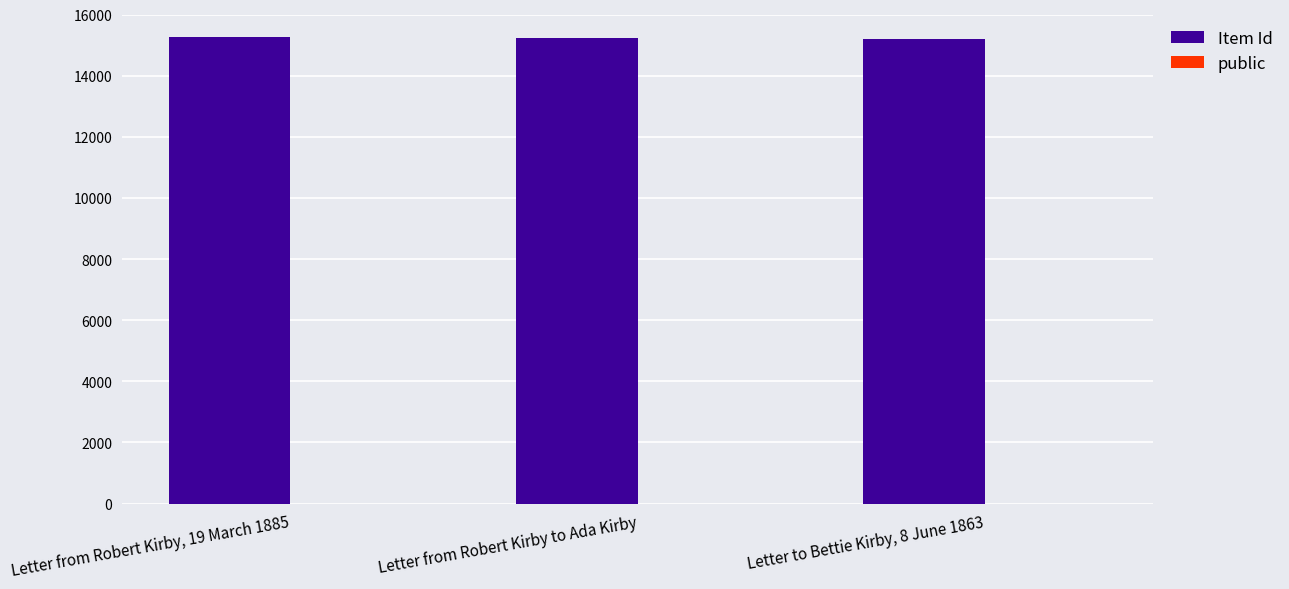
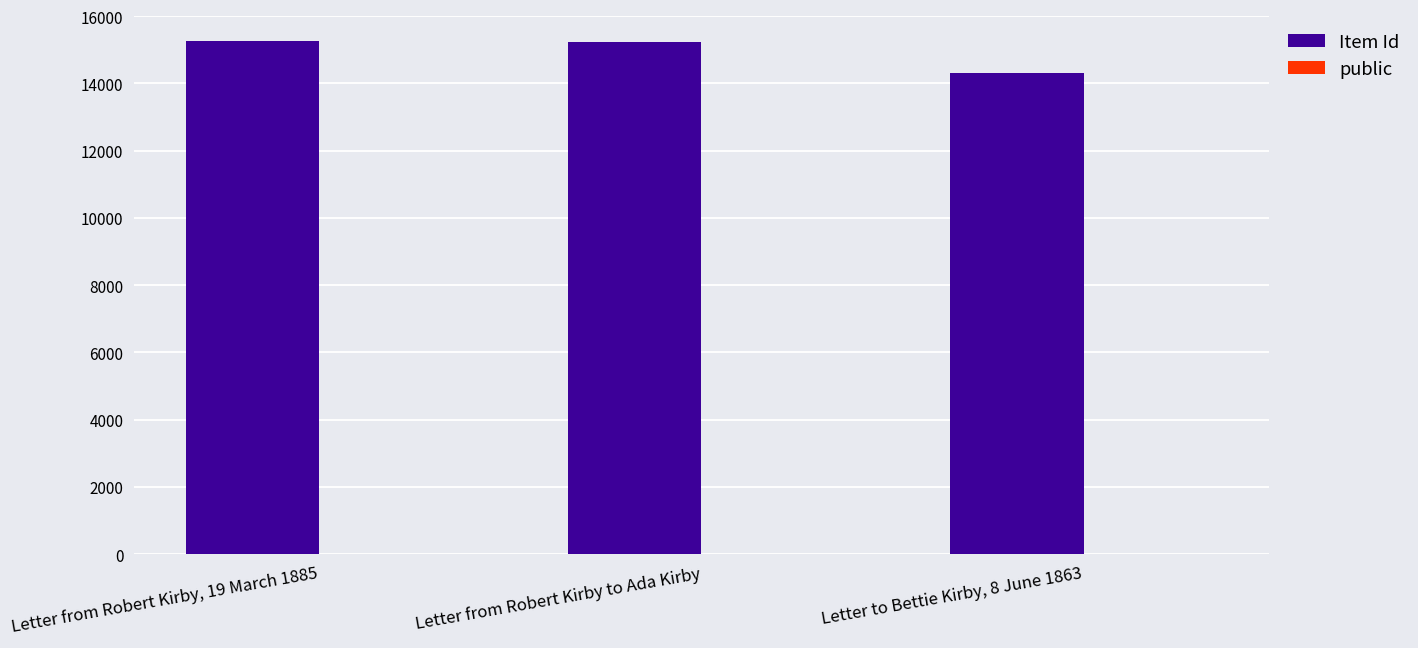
Item Id, Letter to Bettie Kirby, 8 June 1863: 15200 -> 14300
